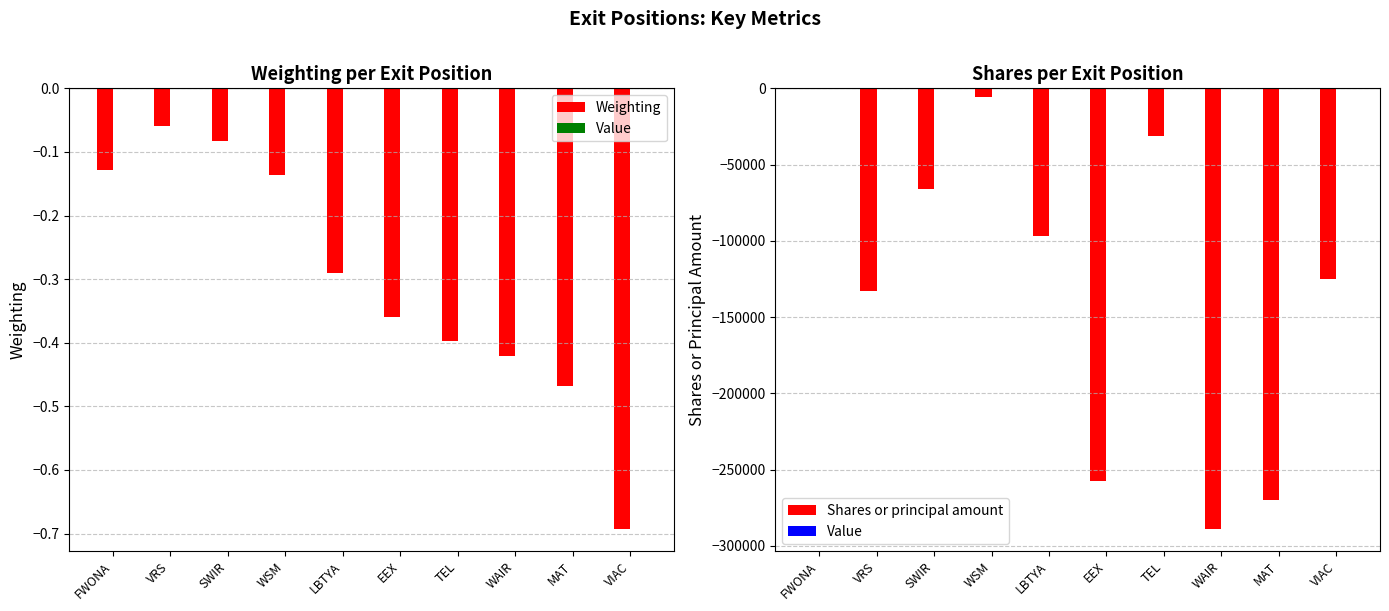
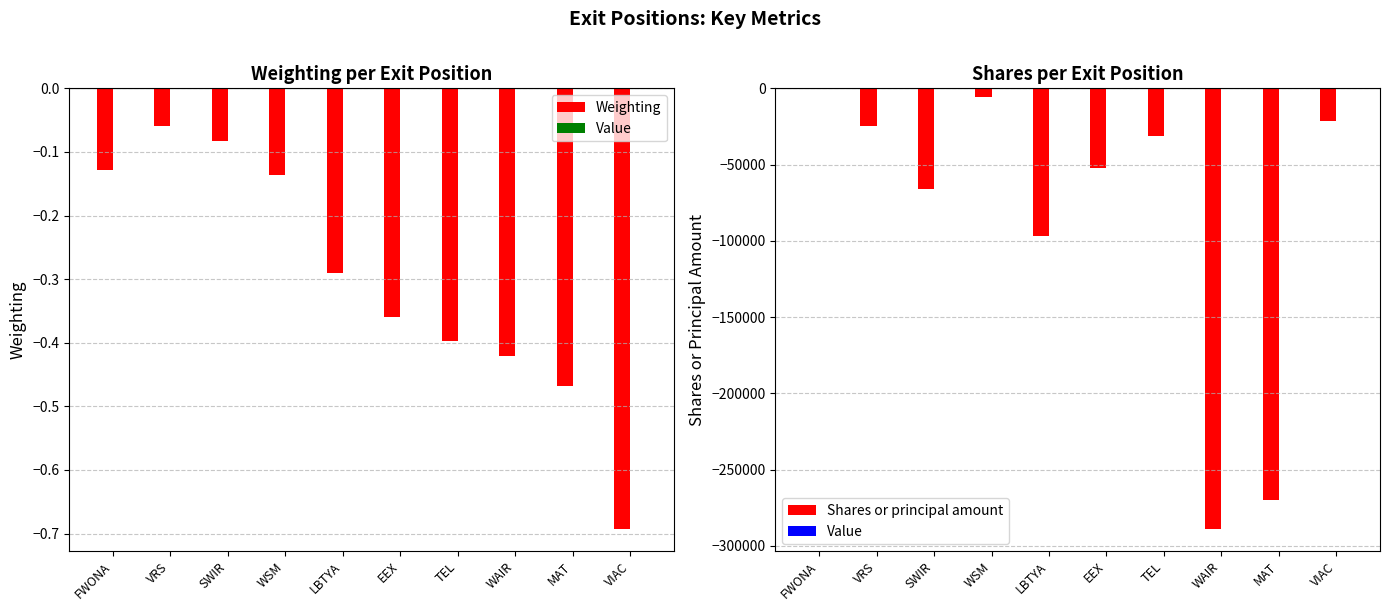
Shares per Exit Position, Shares or principal amount, VRS: -133000 -> -25000
Shares per Exit Position, Shares or principal amount, EEX: -257000 -> -52000
Shares per Exit Position, Shares or principal amount, VIAC: -125000 -> -22000
